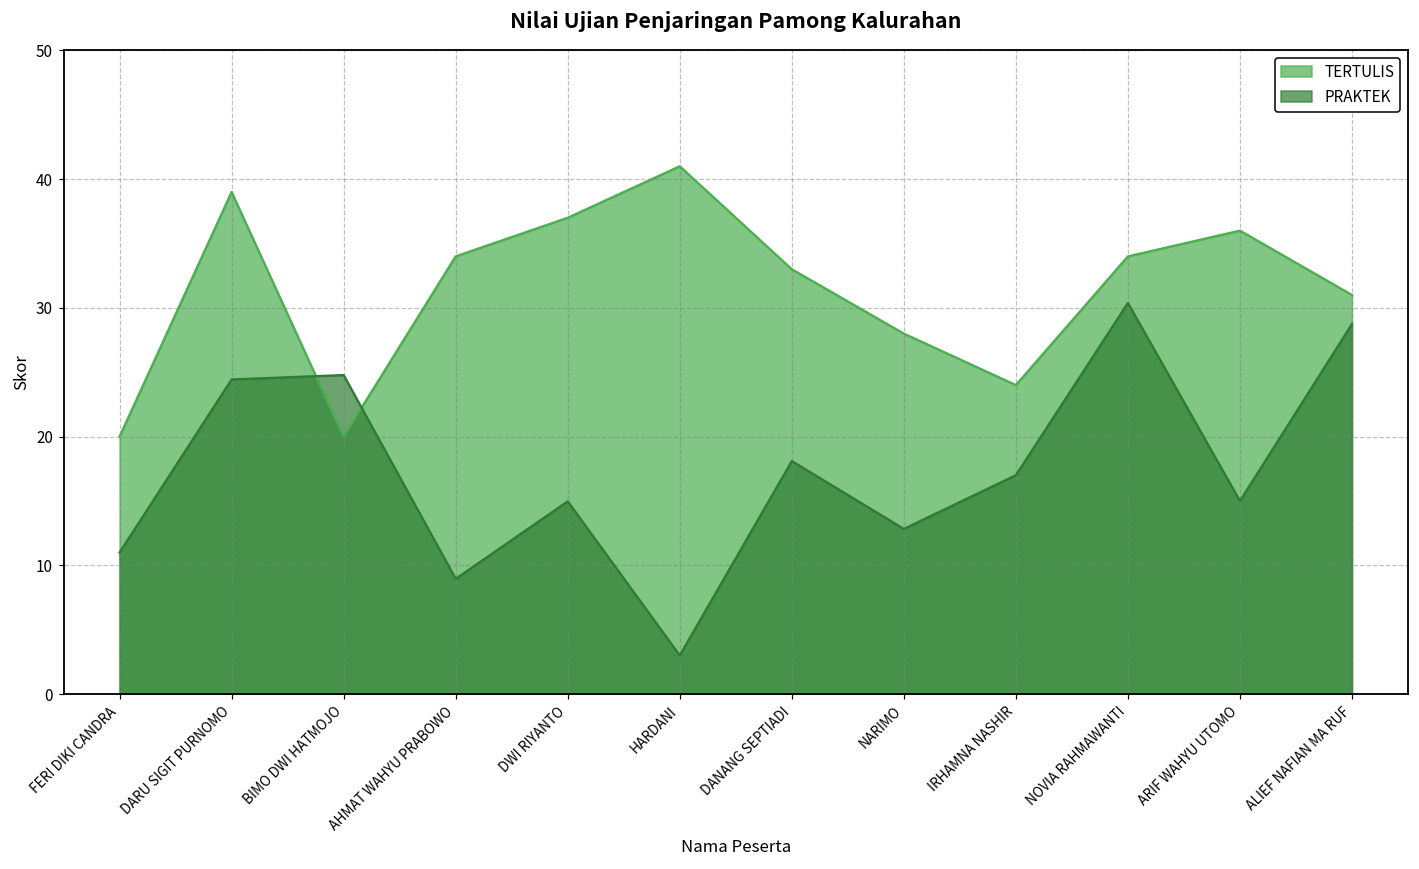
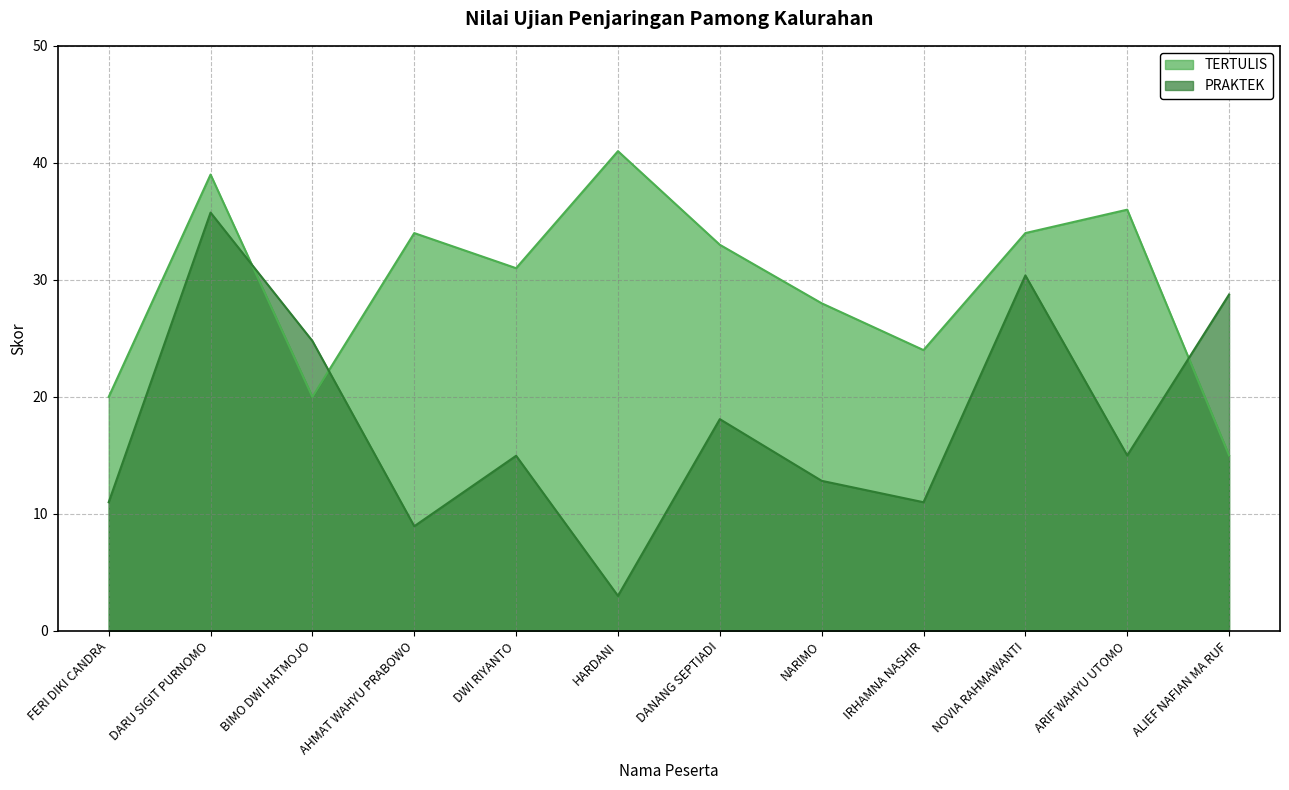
PRAKTEK, DARU SIGIT PURNOMO: 24.4 -> 35.8
TERTULIS, DWI RIYANTO: 37 -> 31
PRAKTEK, IRHAMNA NASHIR: 17 -> 11
TERTULIS, ALIEF NAFIAN MA RUF: 31 -> 15
